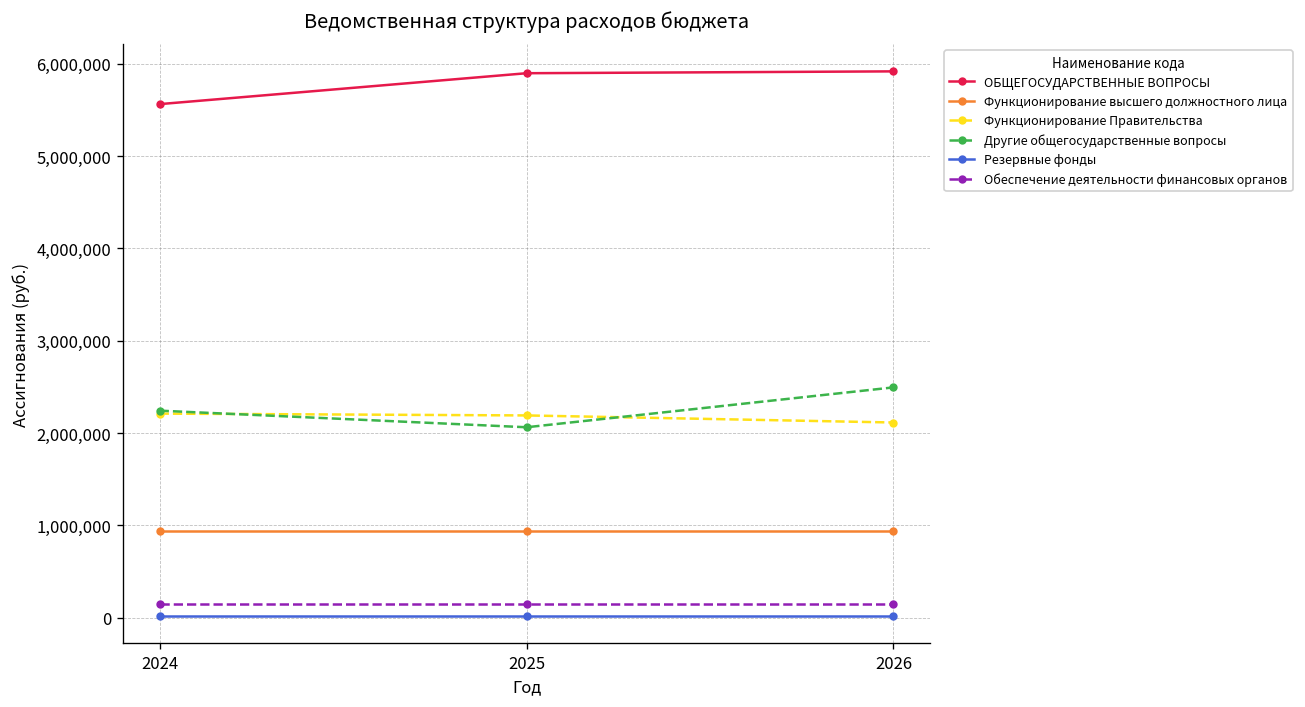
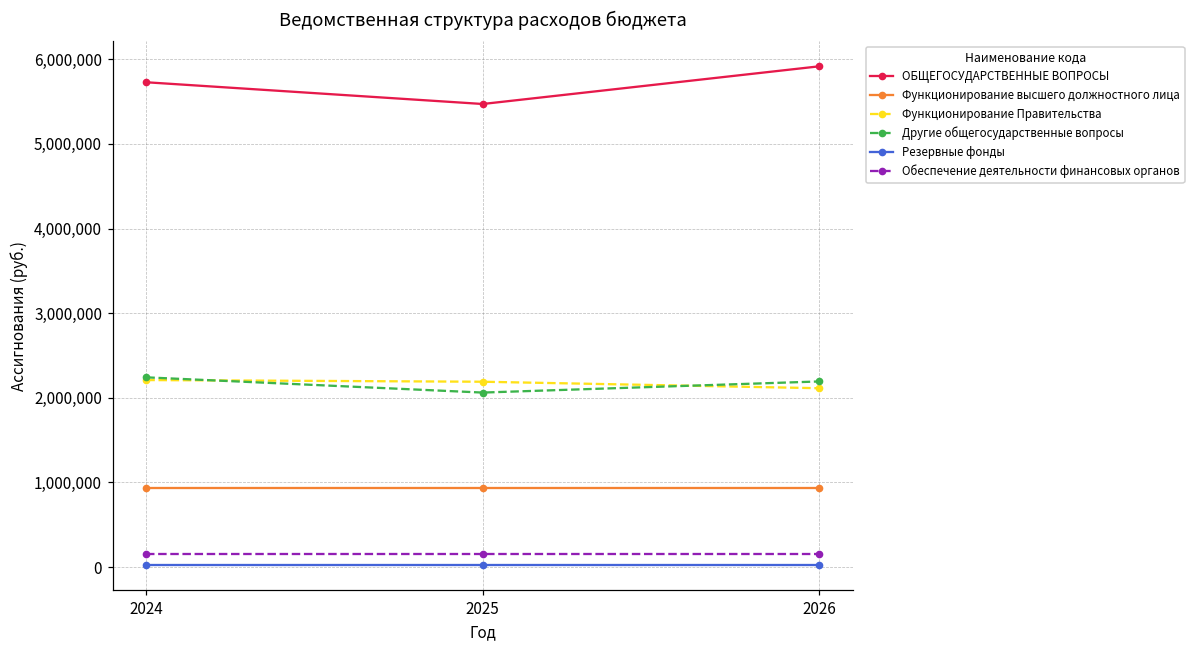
ОБЩЕГОСУДАРСТВЕННЫЕ ВОПРОСЫ, 2024: 5,600,000 -> 5,700,000
ОБЩЕГОСУДАРСТВЕННЫЕ ВОПРОСЫ, 2025: 5,900,000 -> 5,500,000
Другие общегосударственные вопросы, 2026: 2,500,000 -> 2,200,000
